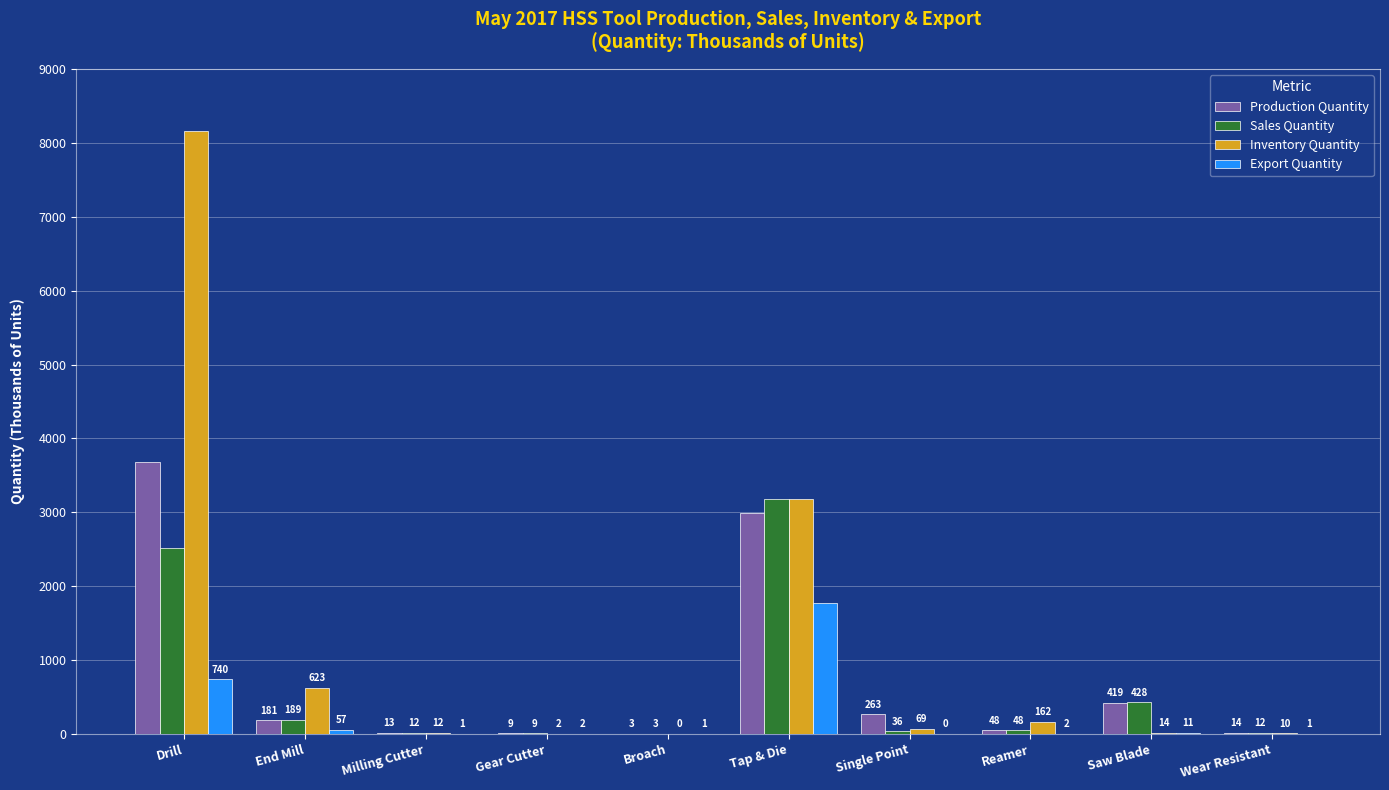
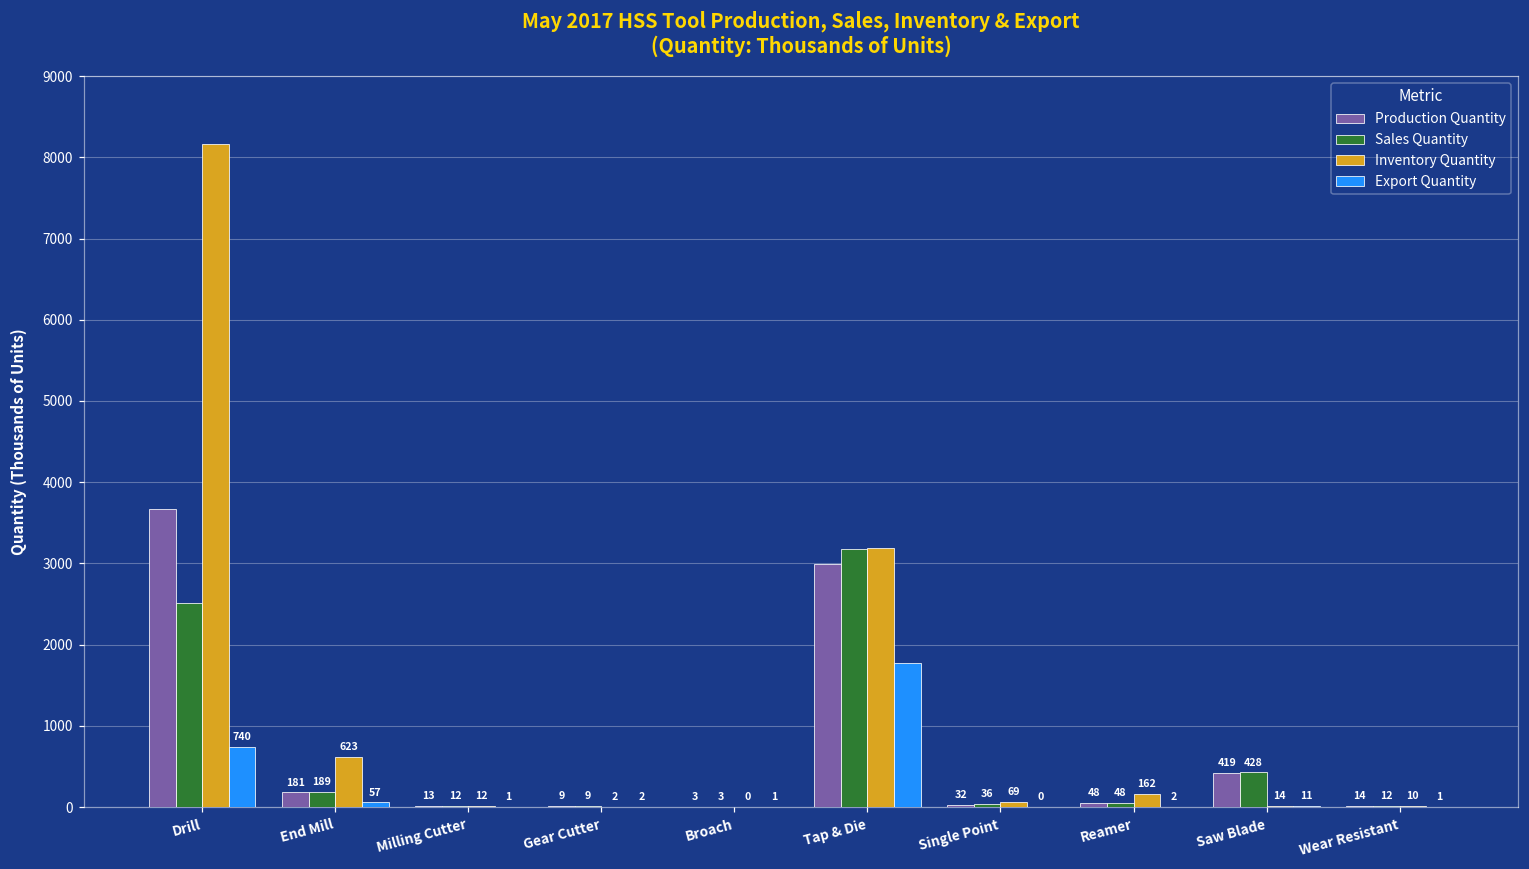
Production Quantity, Single Point: 263 -> 32
